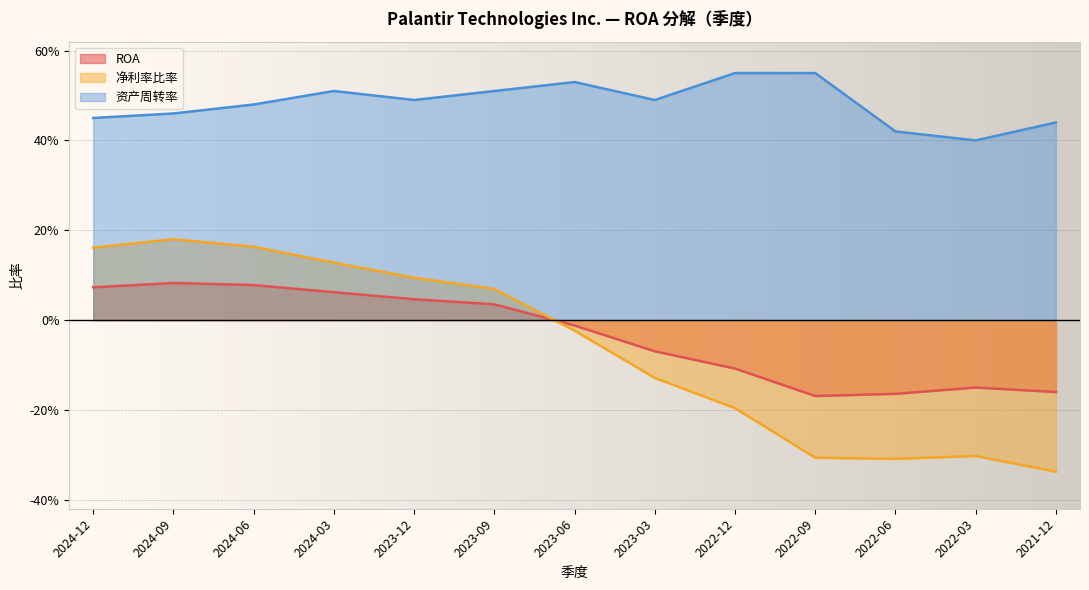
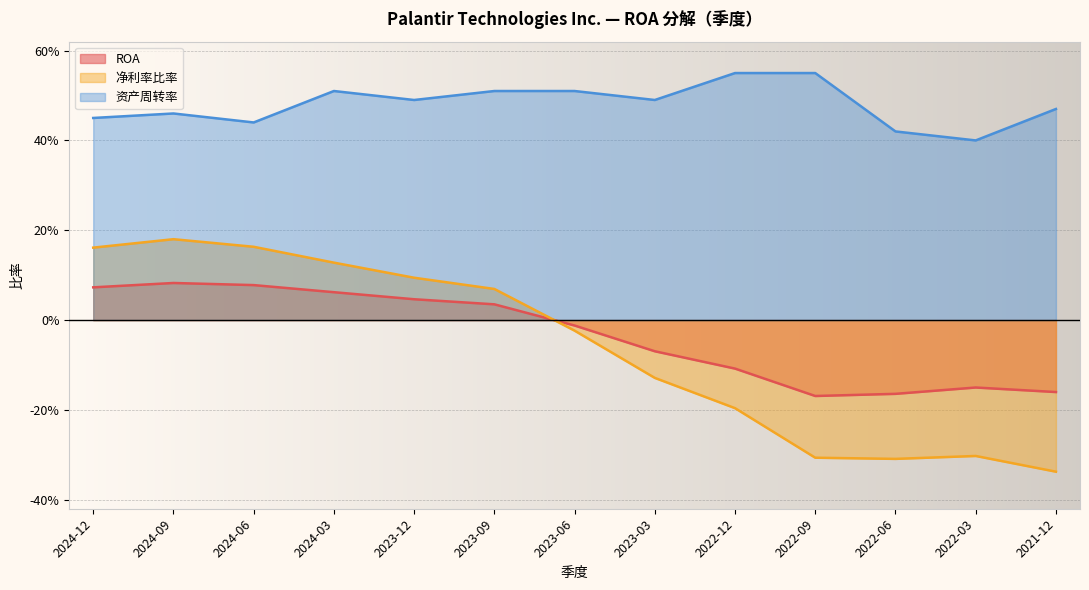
资产周转率, 2024-06: 48% -> 44%
资产周转率, 2023-06: 53% -> 51%
资产周转率, 2021-12: 44% -> 47%
